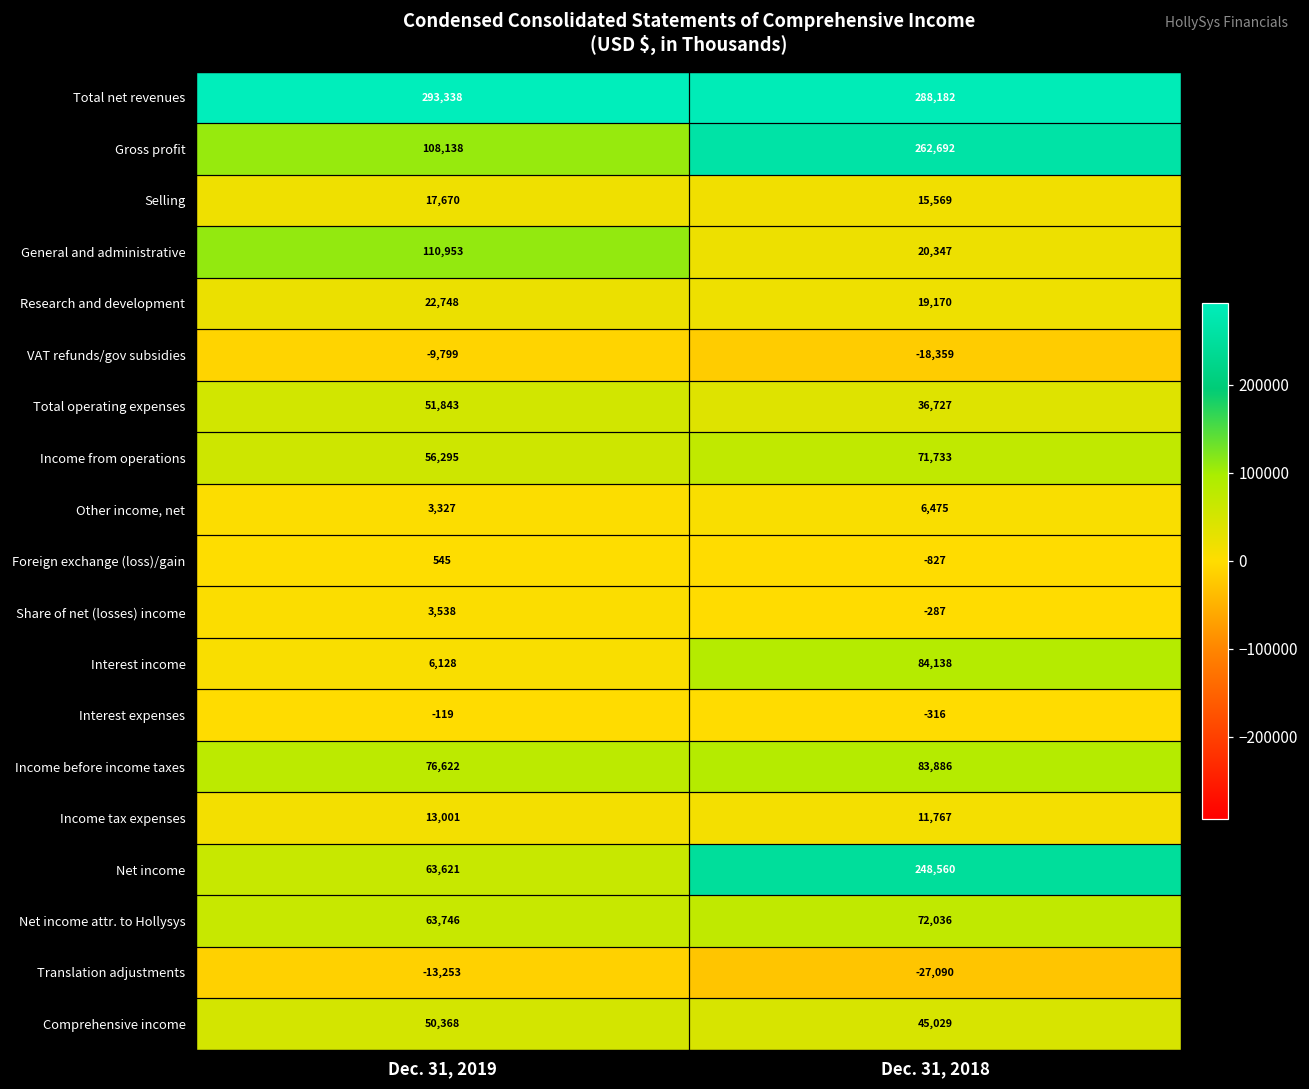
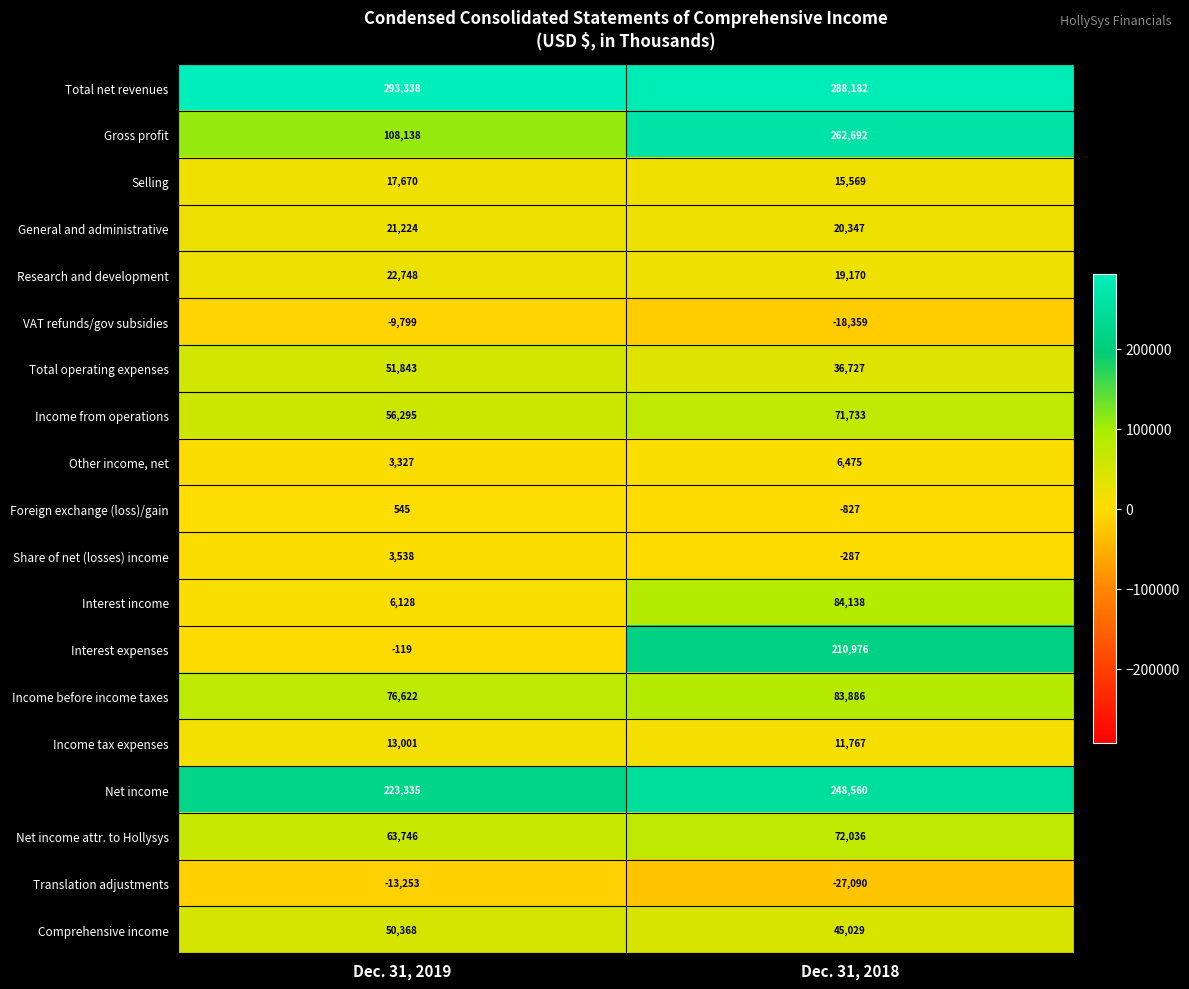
General and administrative, Dec. 31, 2019: 110,953 -> 21,224
Interest expenses, Dec. 31, 2018: -316 -> 210,976
Net income, Dec. 31, 2019: 63,621 -> 223,335
